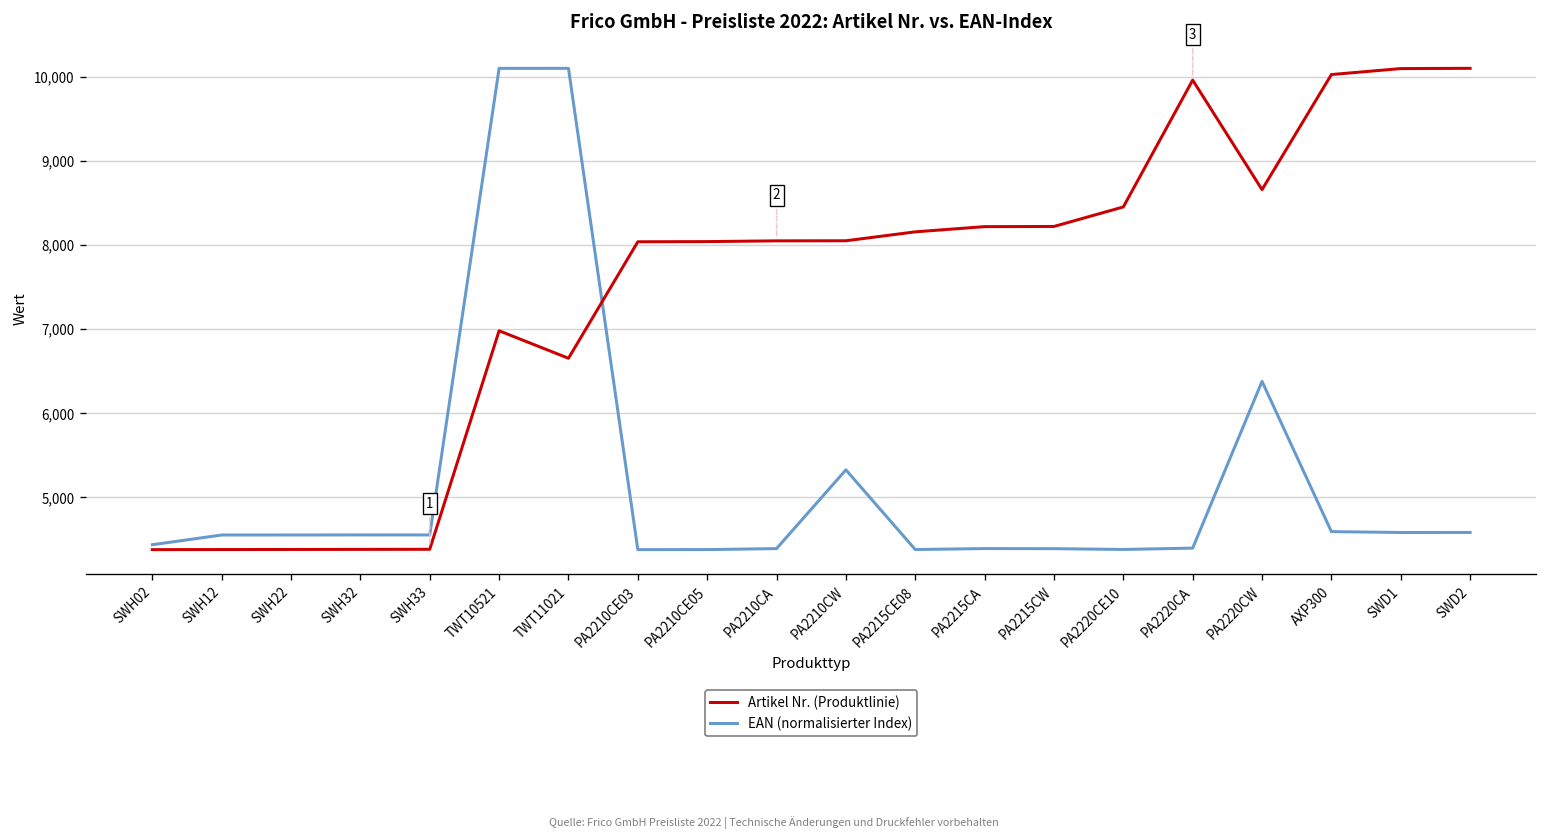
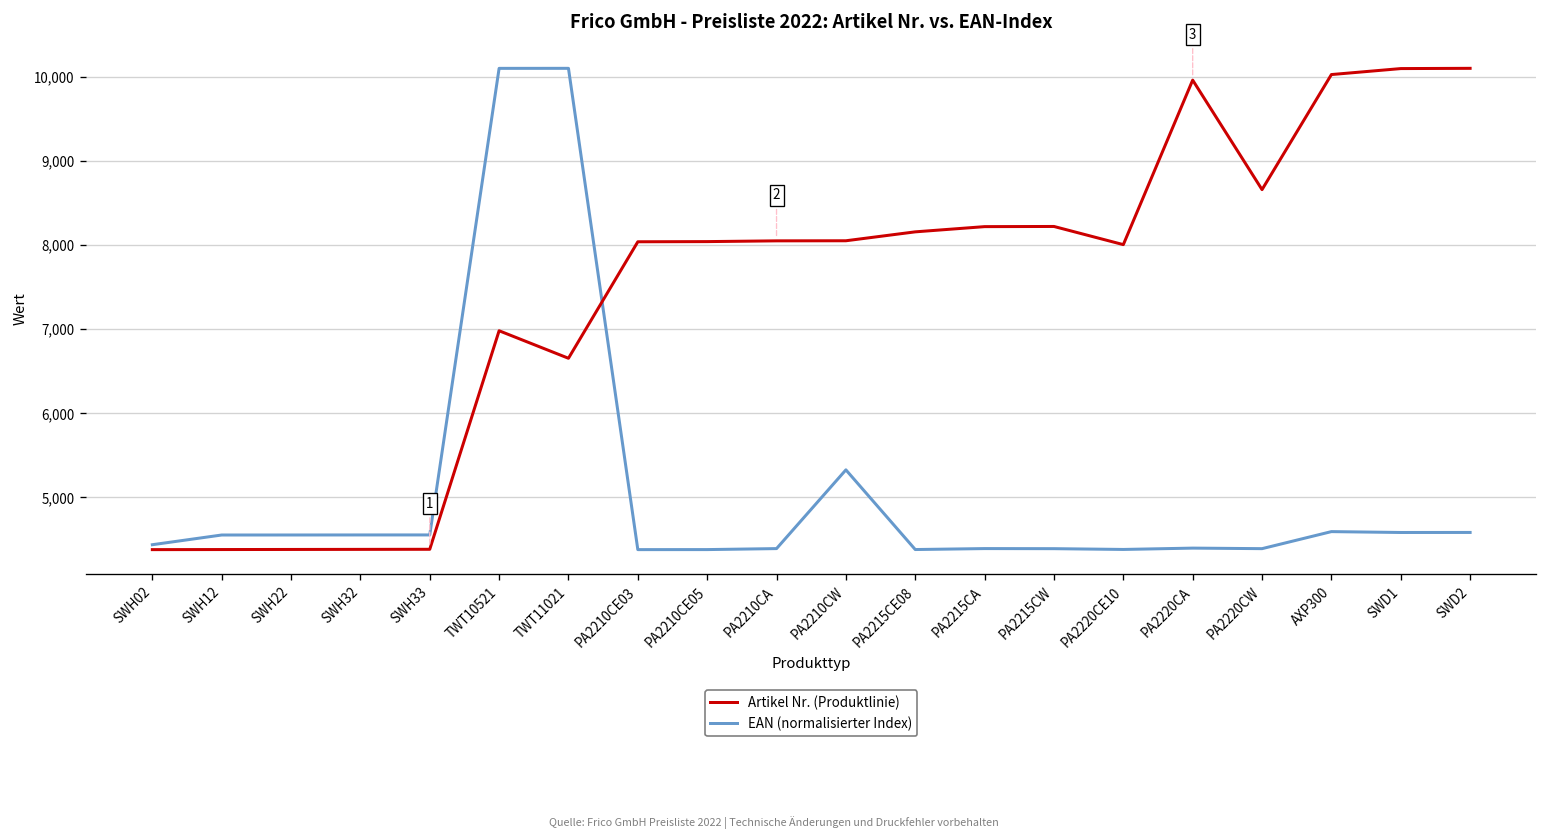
Artikel Nr. (Produktlinie), PA2220CE10: 8,500 -> 8,000
EAN (normalisierter Index), PA2220CW: 6,400 -> 4,400
